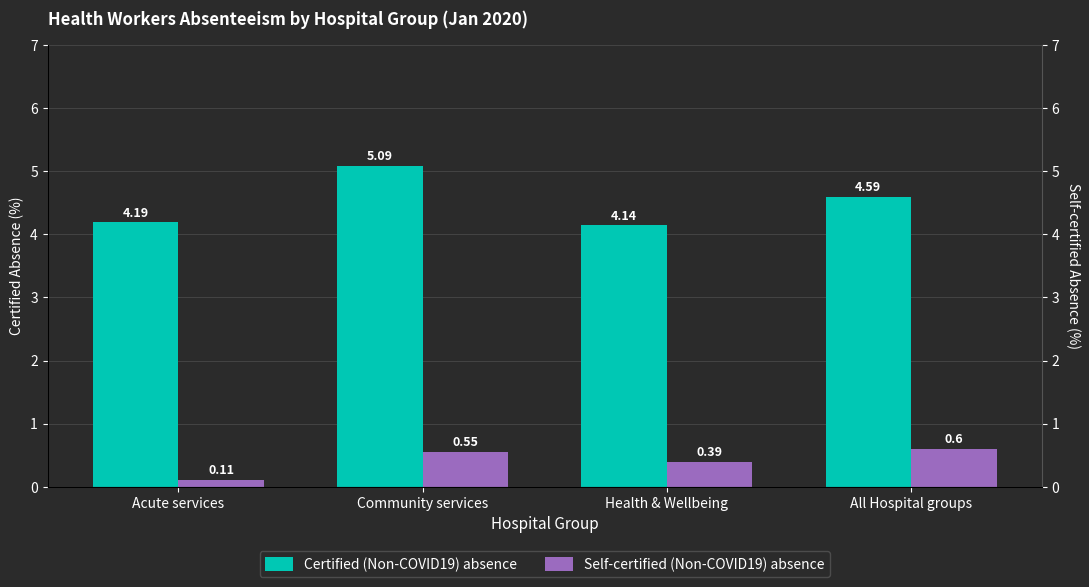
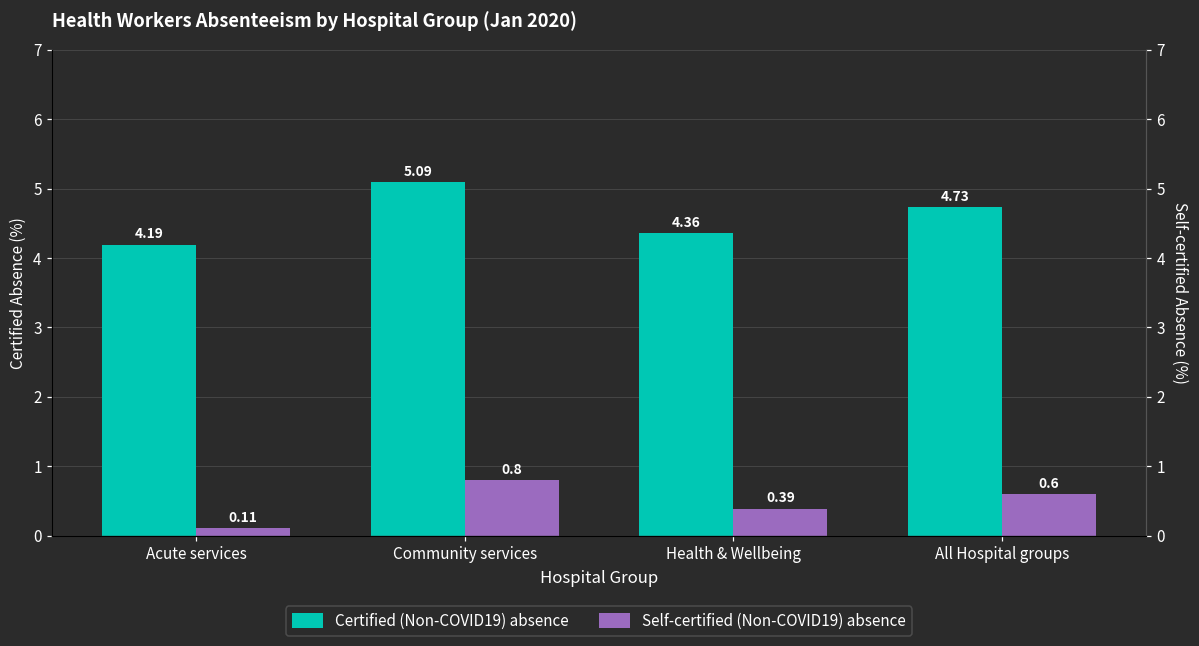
Self-certified (Non-COVID19) absence, Community services: 0.55 -> 0.8
Certified (Non-COVID19) absence, Health & Wellbeing: 4.14 -> 4.36
Certified (Non-COVID19) absence, All Hospital groups: 4.59 -> 4.73
